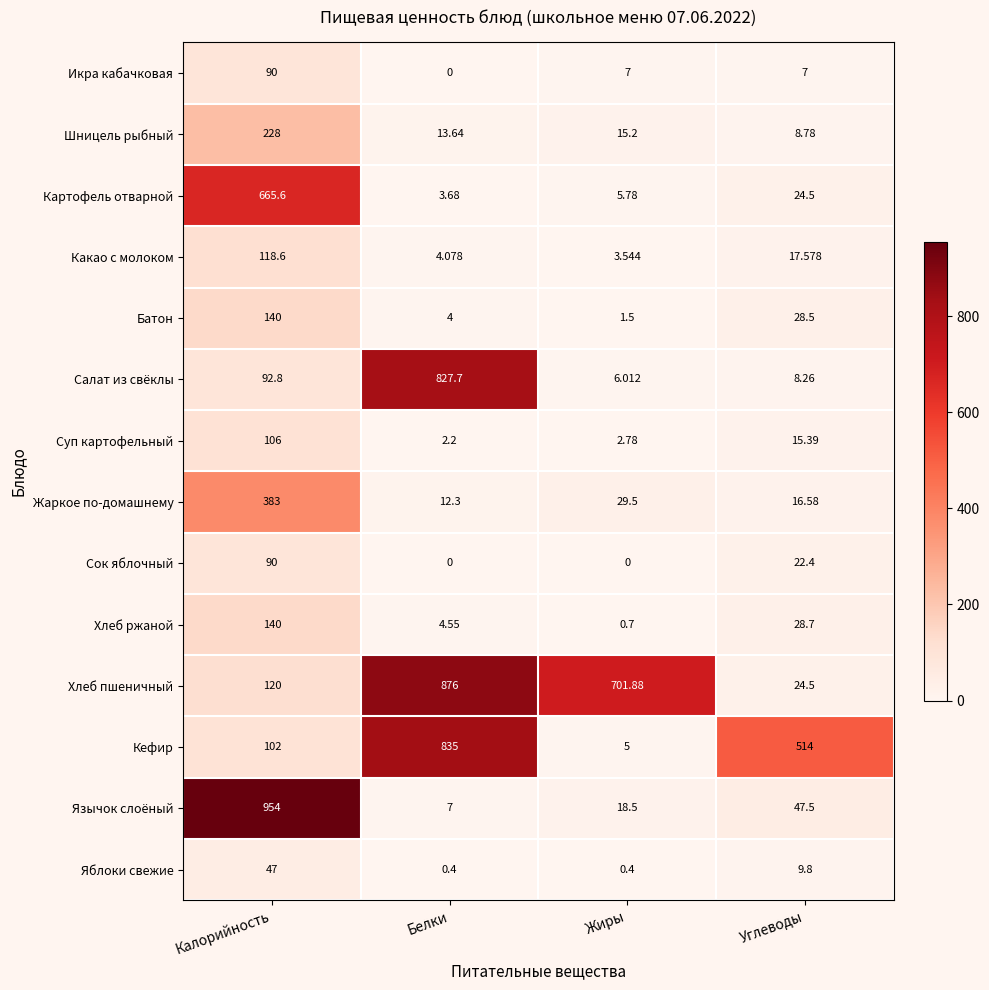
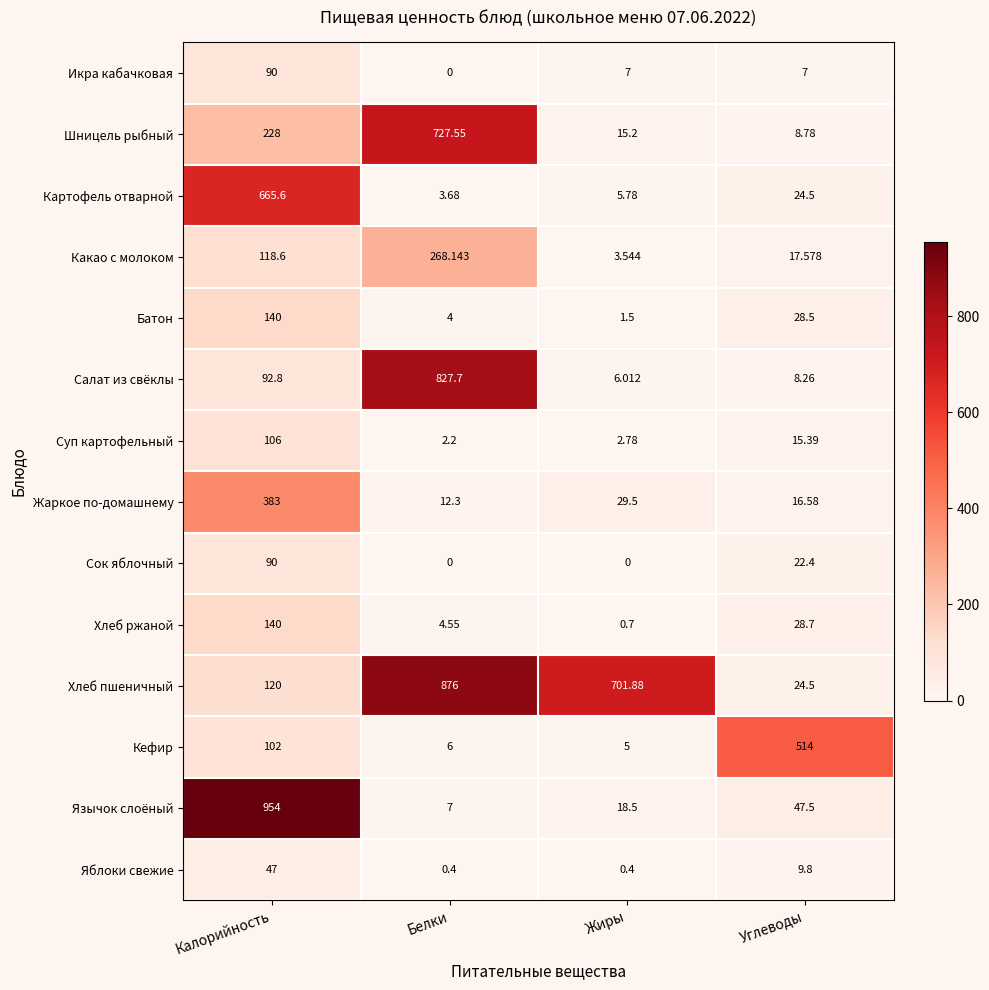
Шницель рыбный, Белки: 13.64 -> 727.55
Какао с молоком, Белки: 4.078 -> 268.143
Кефир, Белки: 835 -> 6
